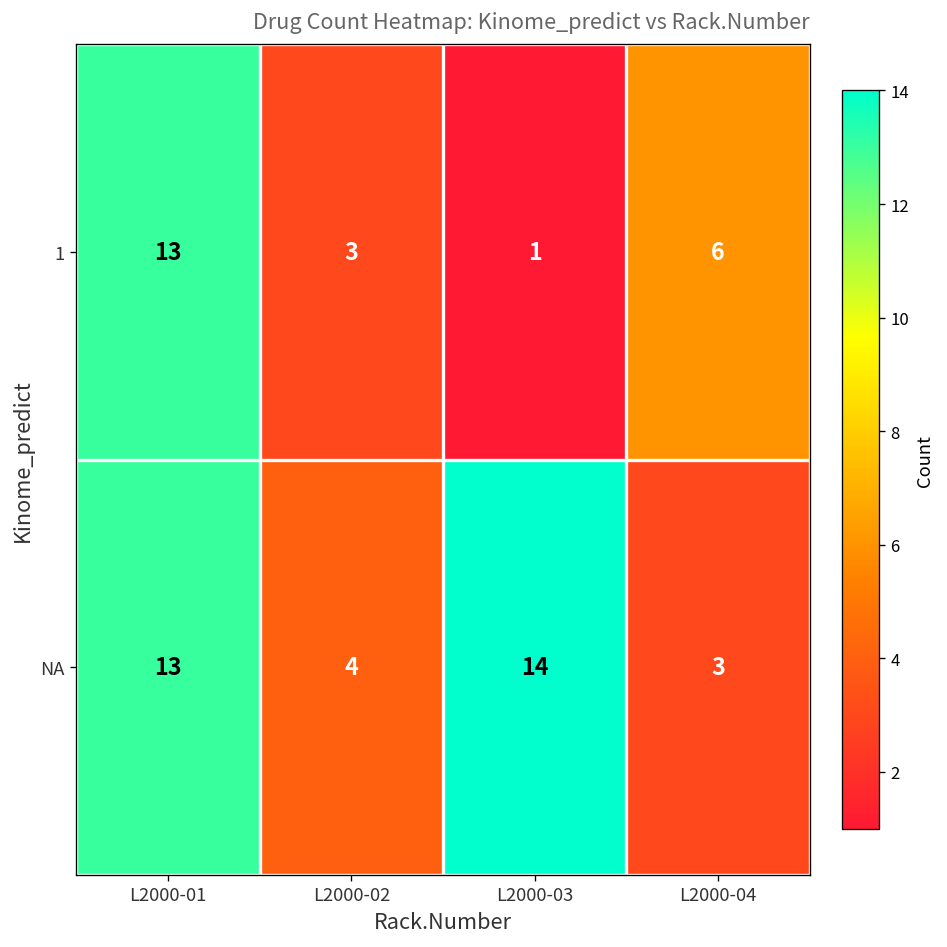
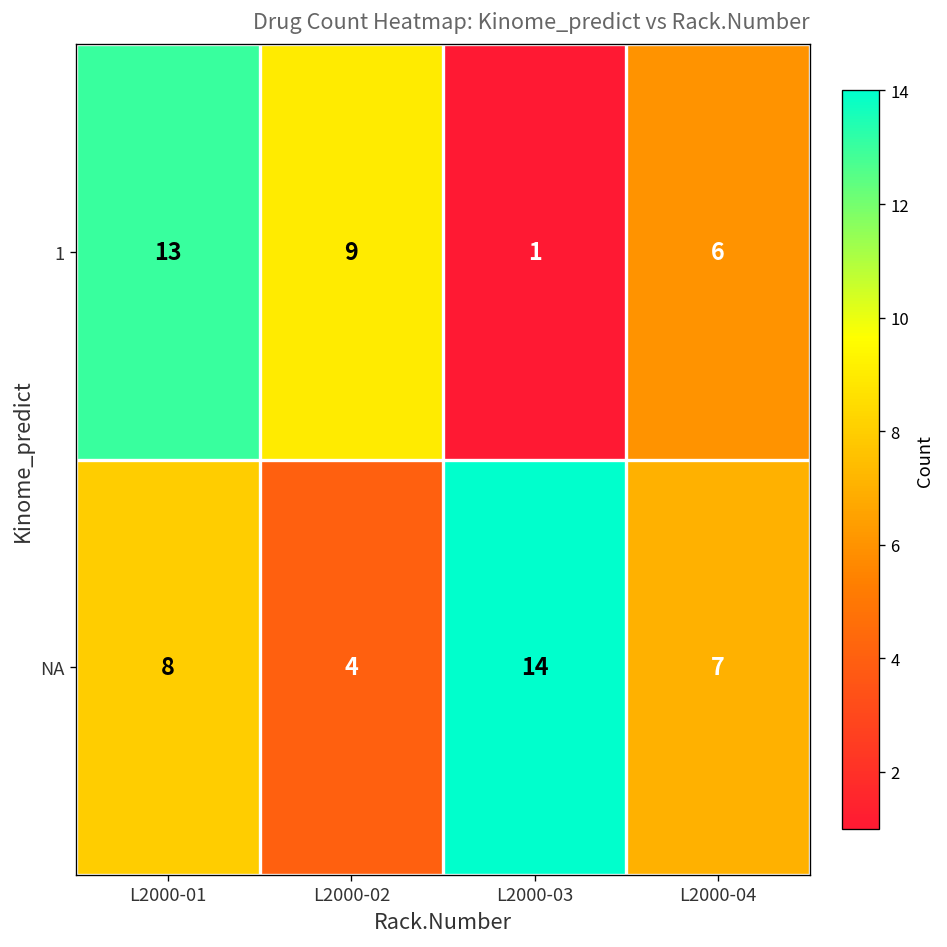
1, L2000-02: 3 -> 9
NA, L2000-01: 13 -> 8
NA, L2000-04: 3 -> 7
